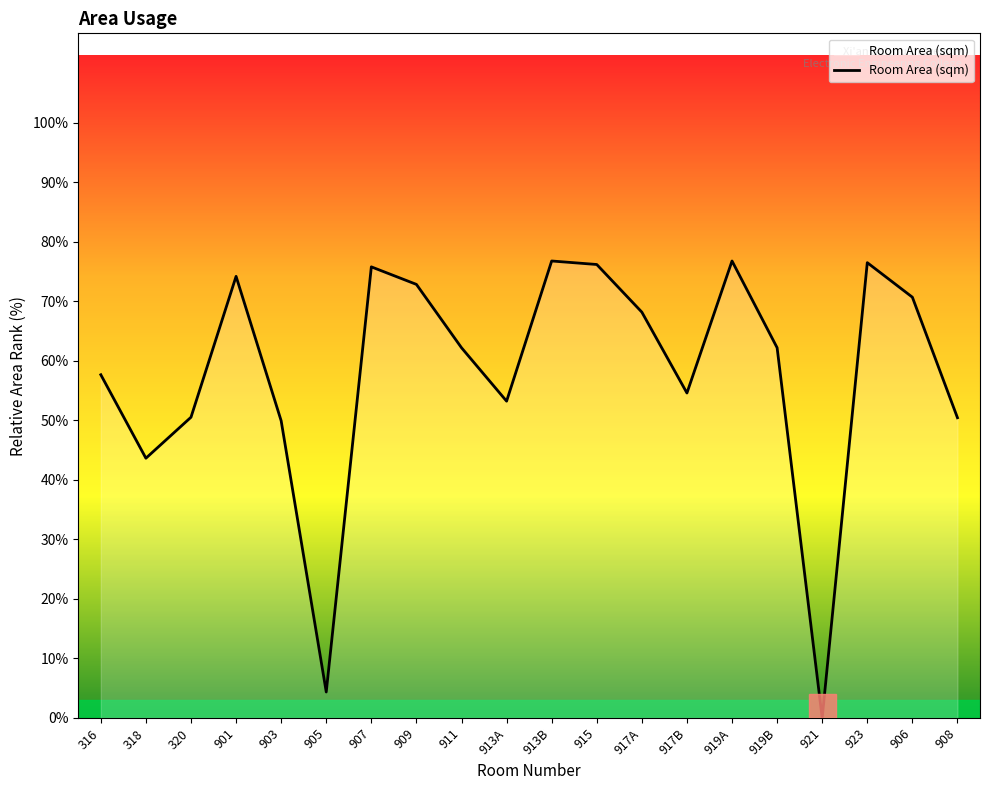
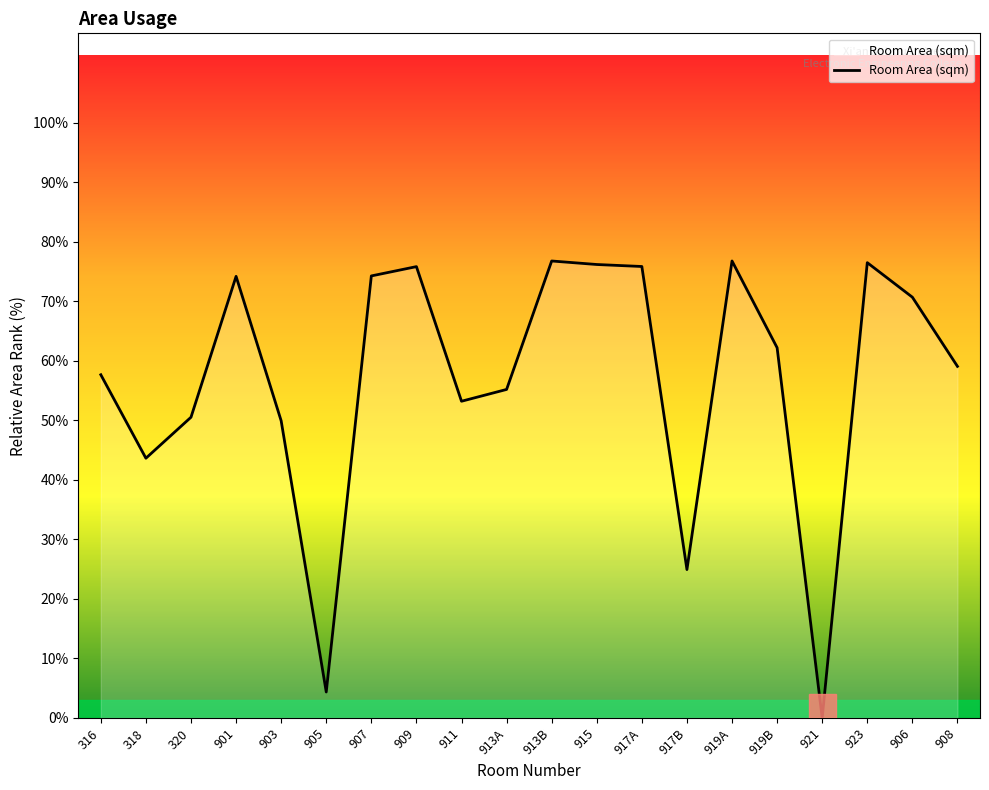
907: 76% -> 74%
909: 73% -> 76%
911: 62% -> 53%
913A: 53% -> 55%
917A: 68% -> 76%
917B: 55% -> 25%
908: 50% -> 59%
